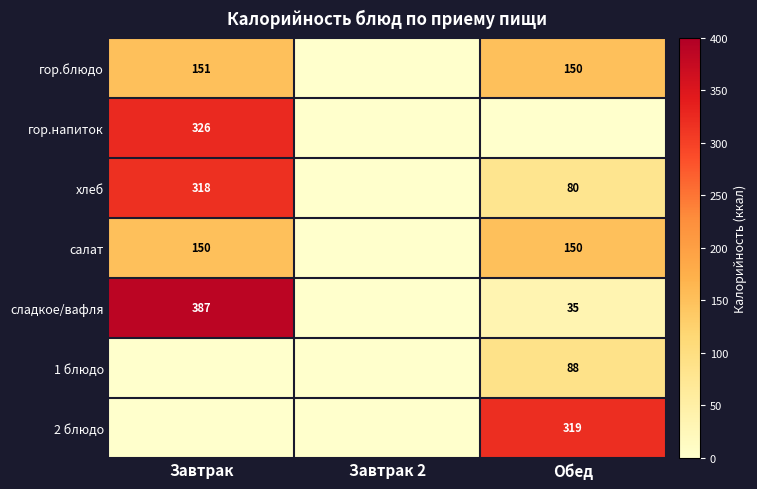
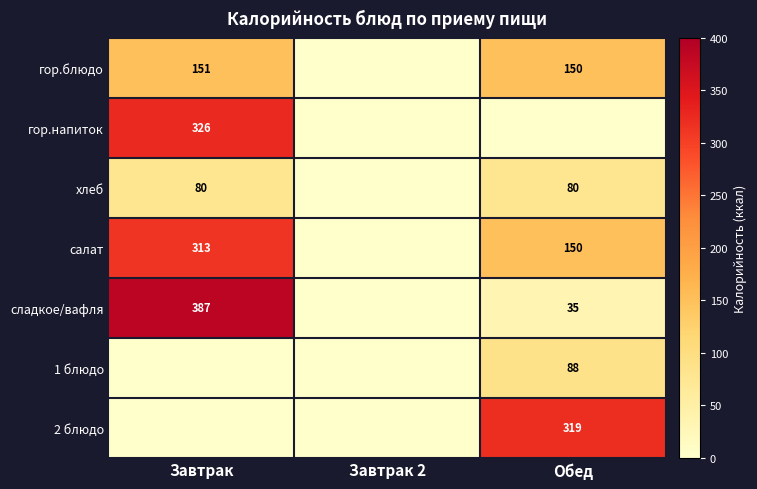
хлеб, Завтрак: 318 -> 80
салат, Завтрак: 150 -> 313
